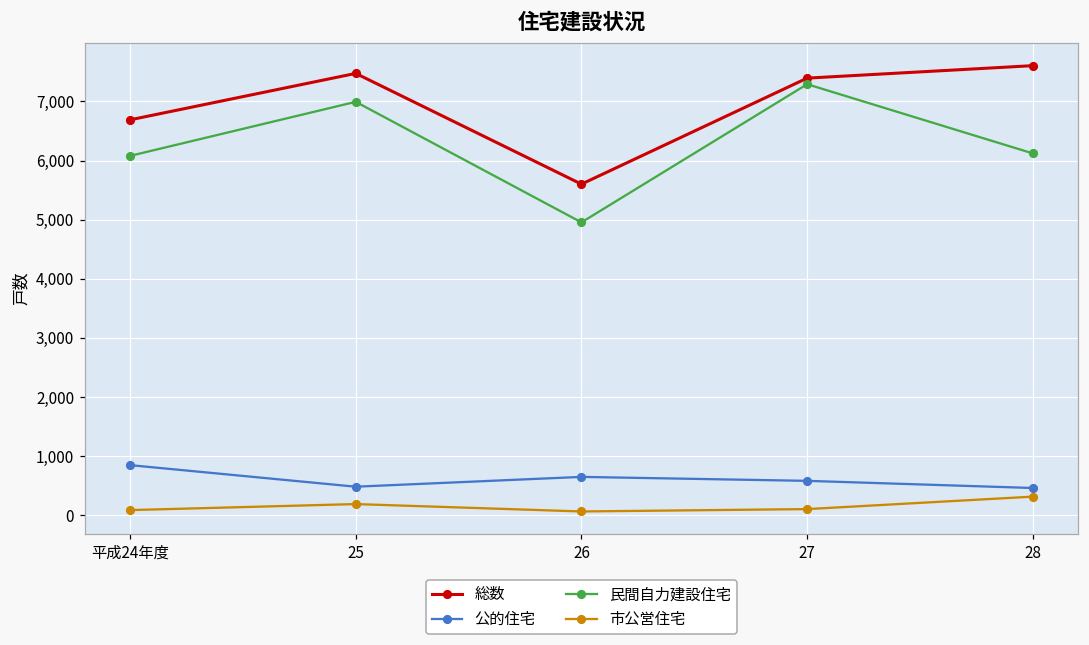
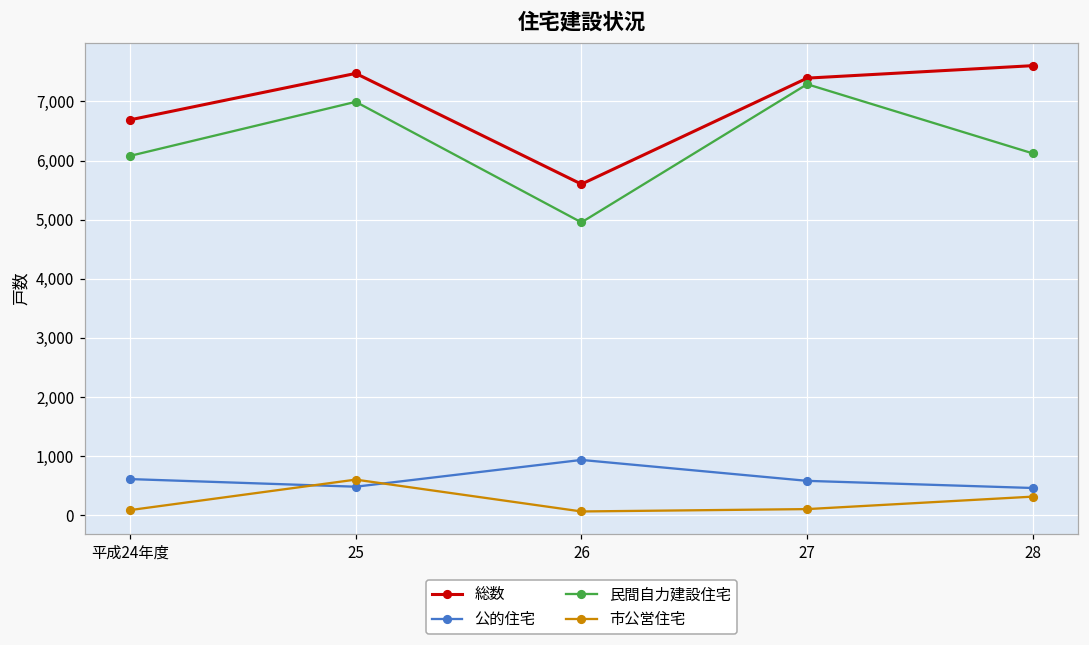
公的住宅, 平成24年度: 800 -> 600
市公営住宅, 25: 200 -> 600
公的住宅, 26: 600 -> 900
